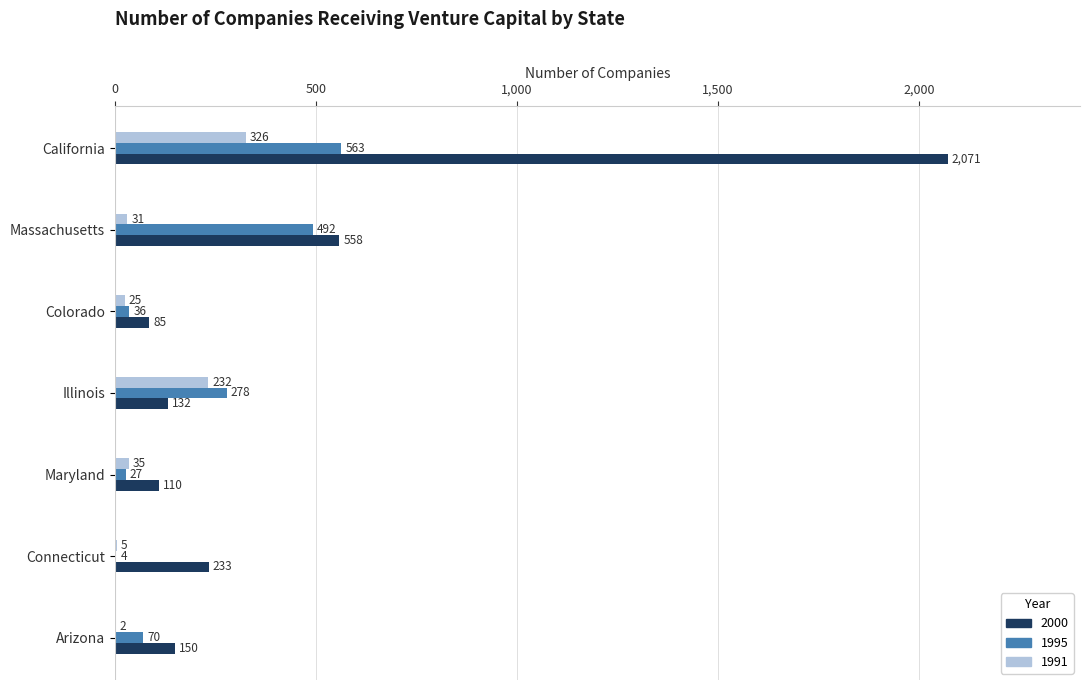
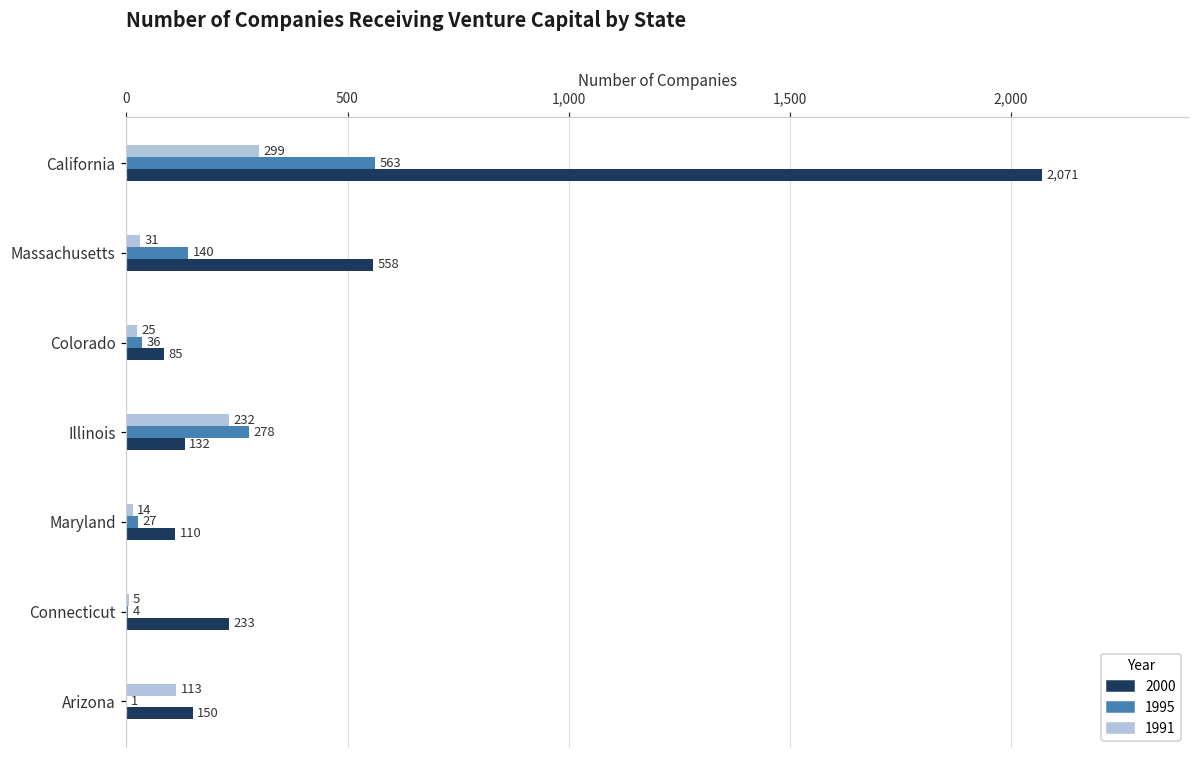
1991, California: 326 -> 299
1995, Massachusetts: 492 -> 140
1991, Maryland: 35 -> 14
1991, Arizona: 2 -> 113
1995, Arizona: 70 -> 1
